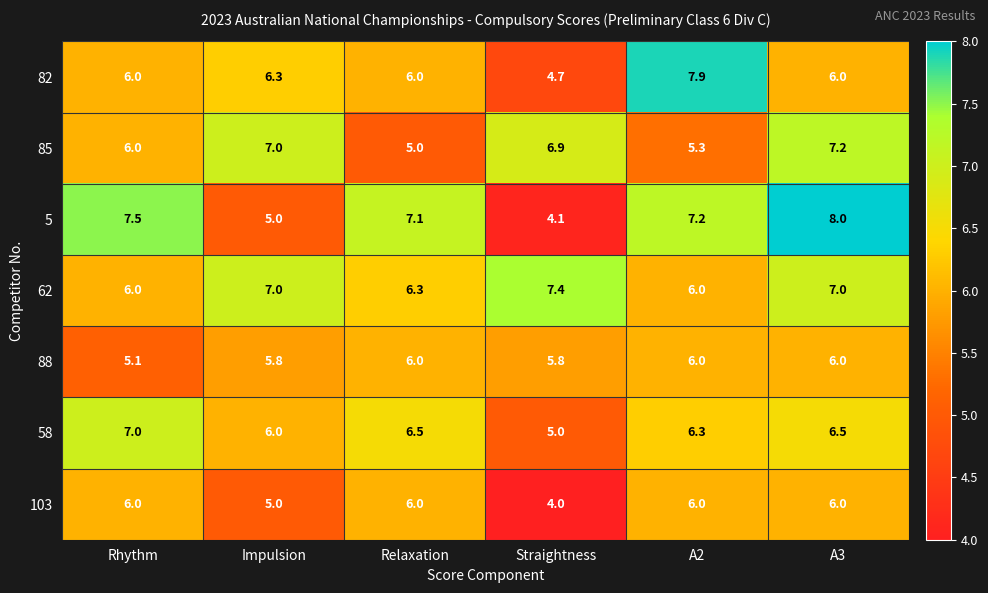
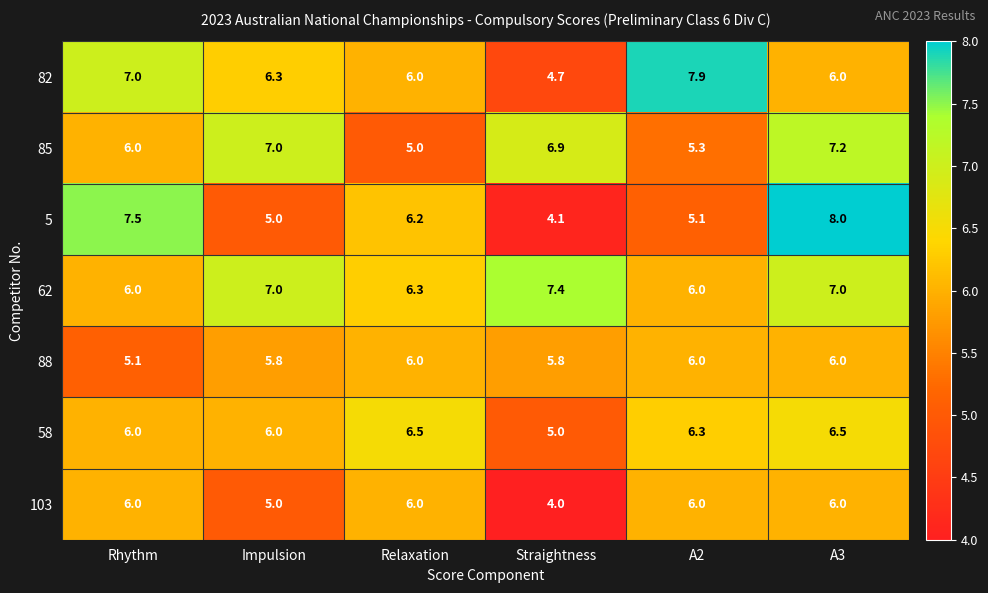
82, Rhythm: 6.0 -> 7.0
5, Relaxation: 7.1 -> 6.2
5, A2: 7.2 -> 5.1
58, Rhythm: 7.0 -> 6.0
